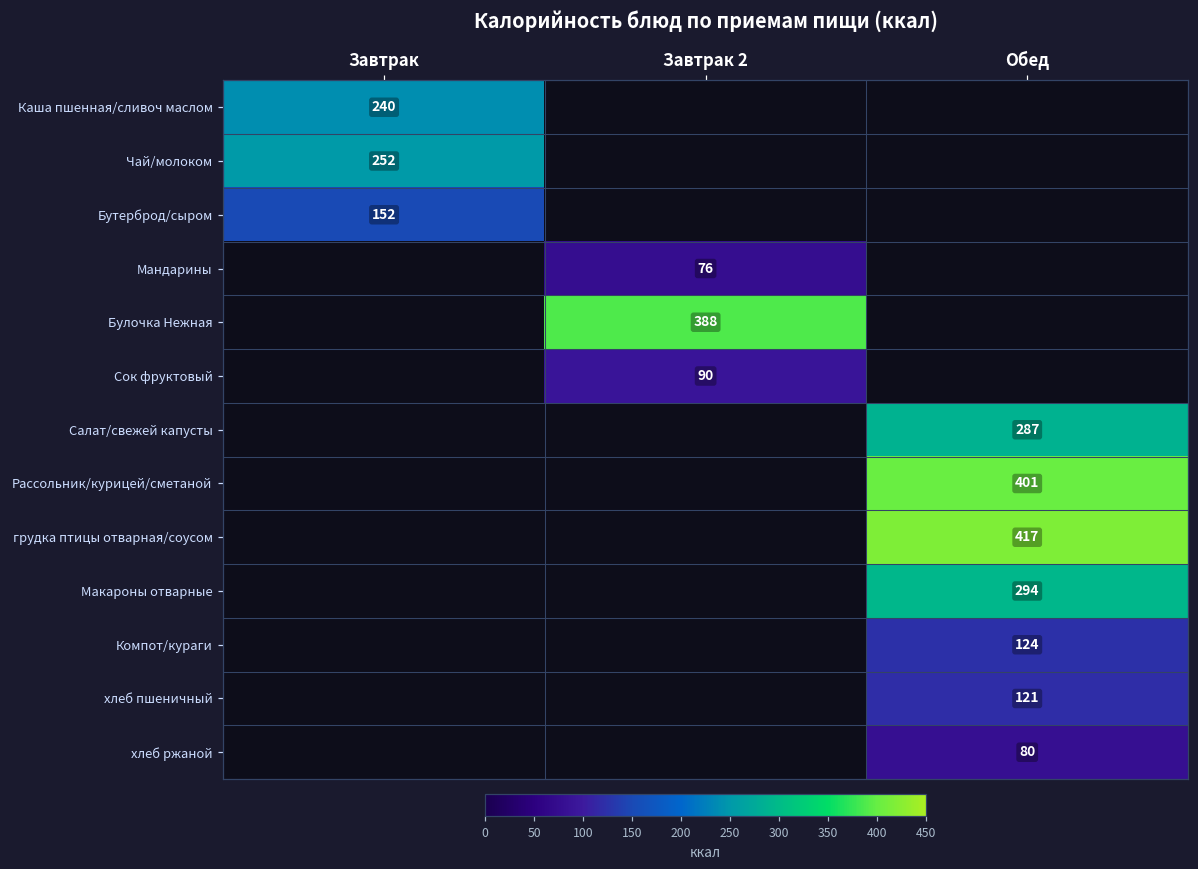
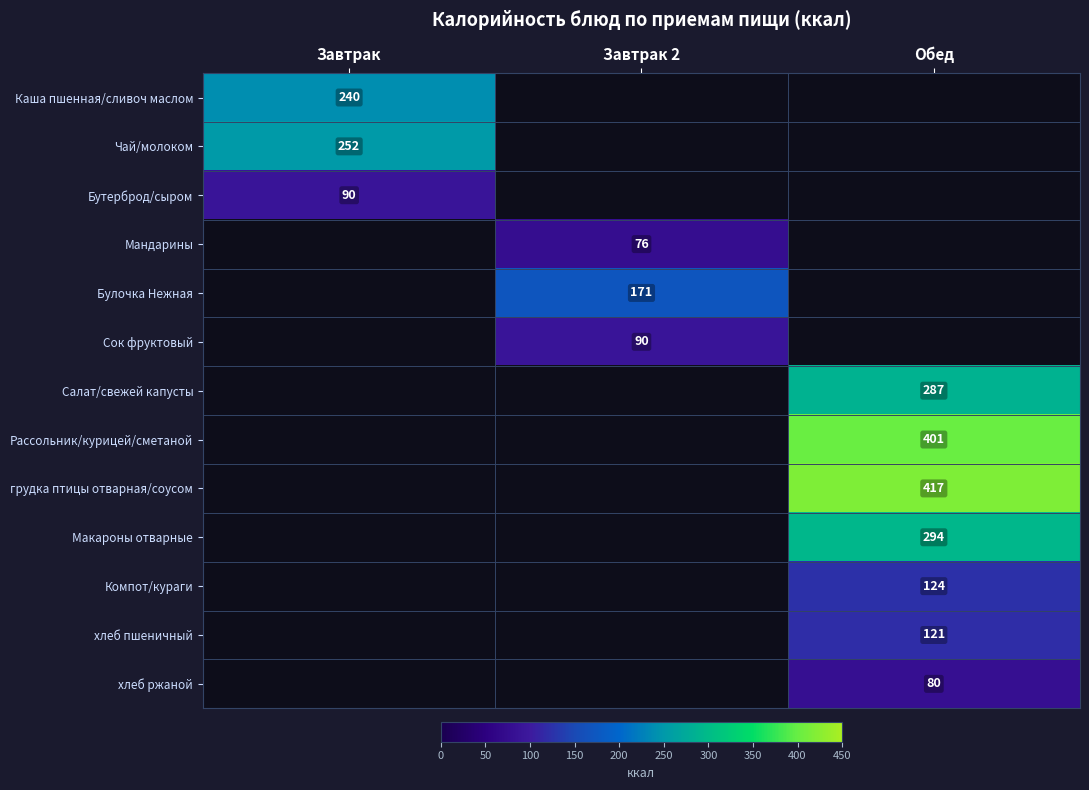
Бутерброд/сыром, Завтрак: 152 -> 90
Булочка Нежная, Завтрак 2: 388 -> 171
